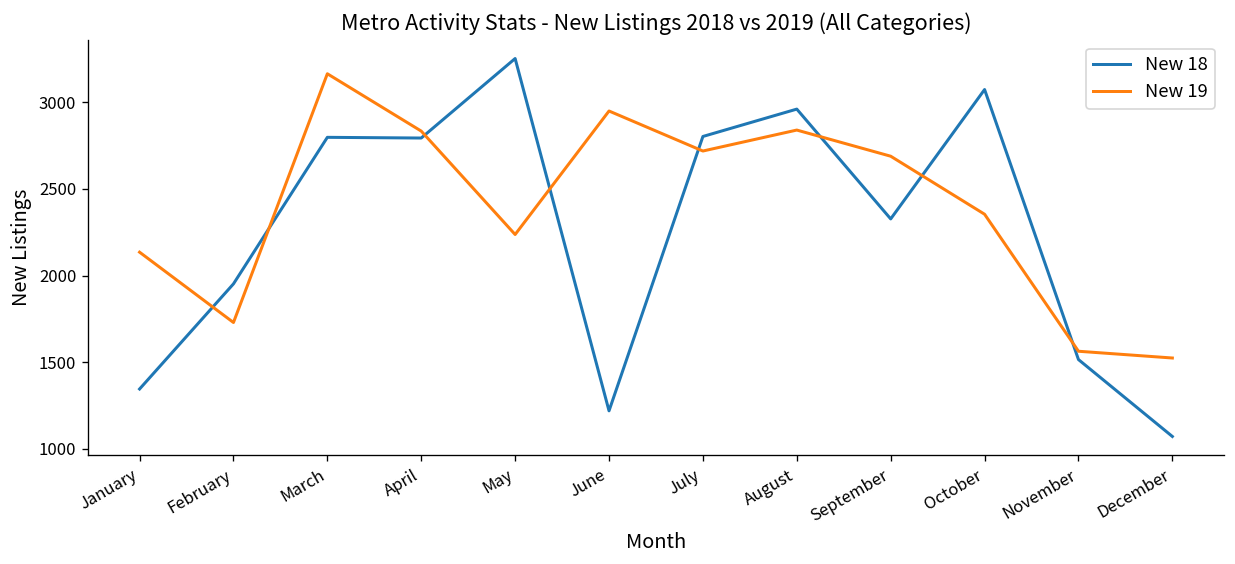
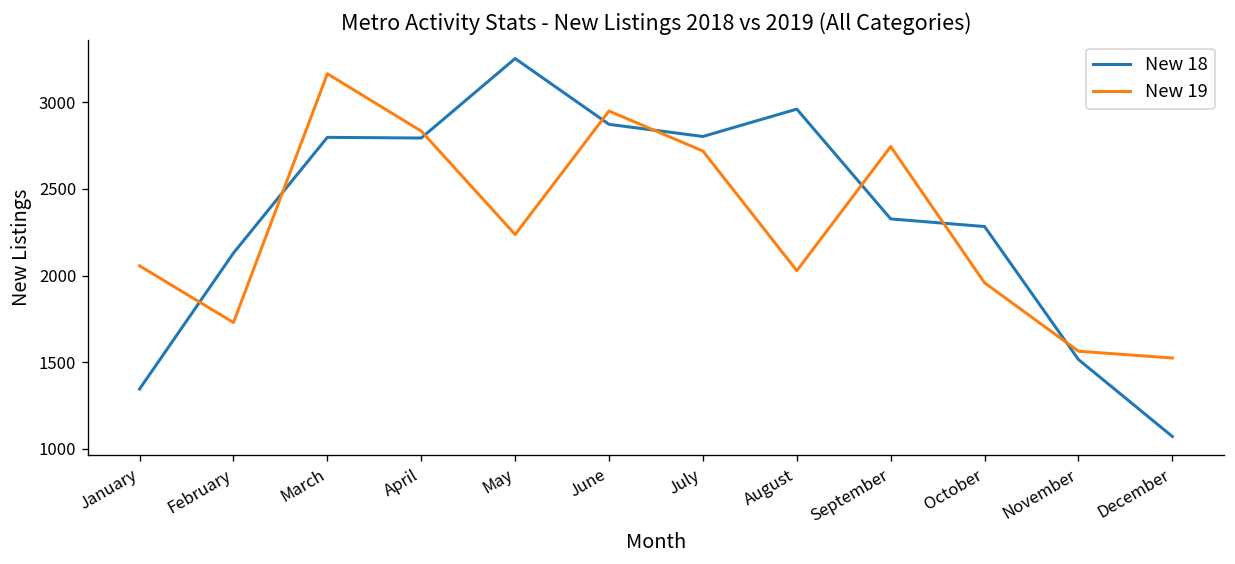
New 19, January: 2140 -> 2060
New 18, February: 1950 -> 2130
New 18, June: 1220 -> 2870
New 19, August: 2840 -> 2030
New 19, September: 2690 -> 2750
New 18, October: 3070 -> 2280
New 19, October: 2350 -> 1960
